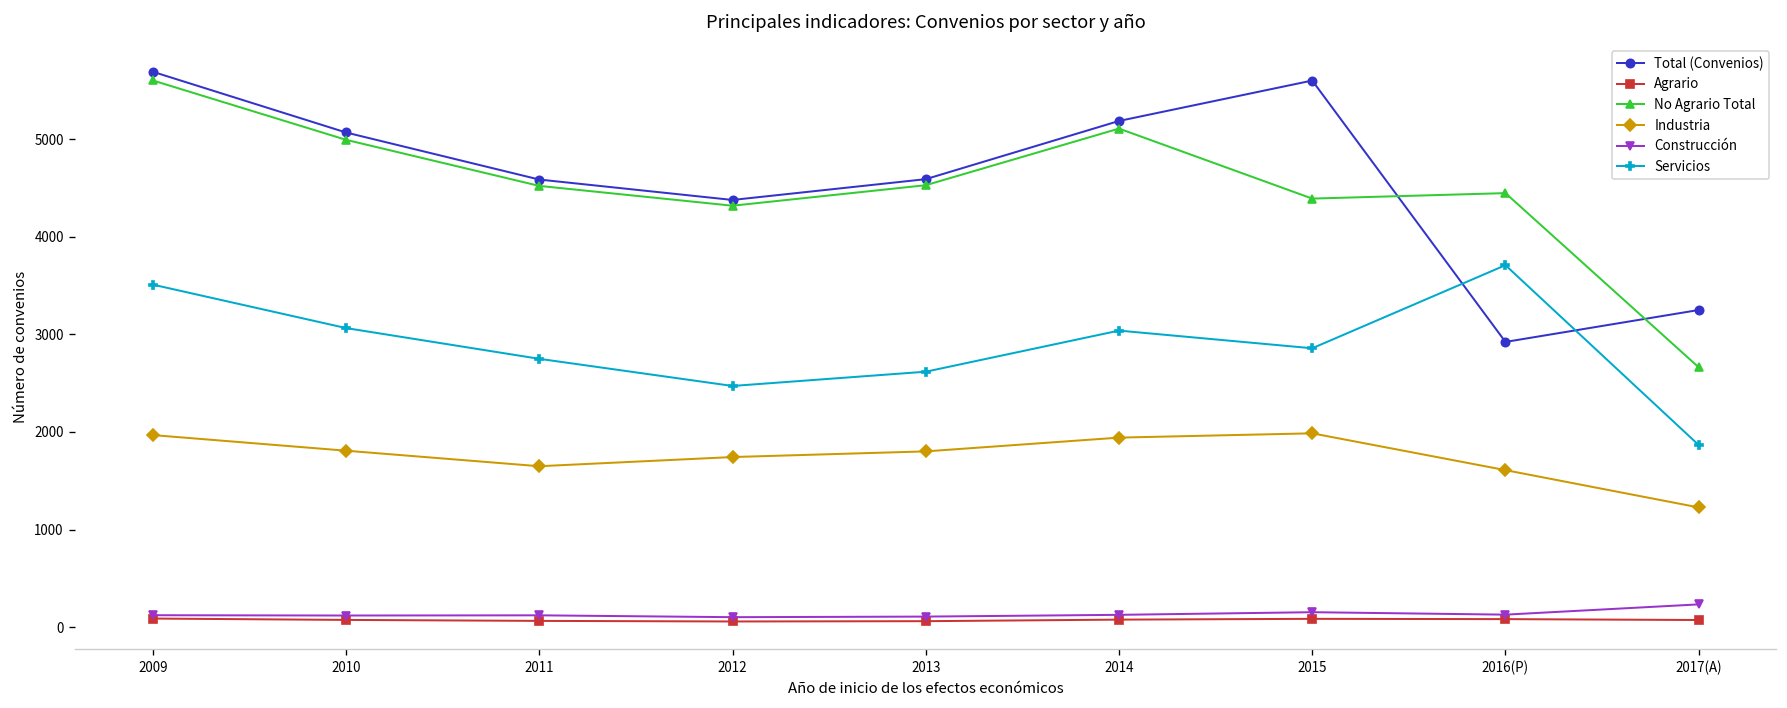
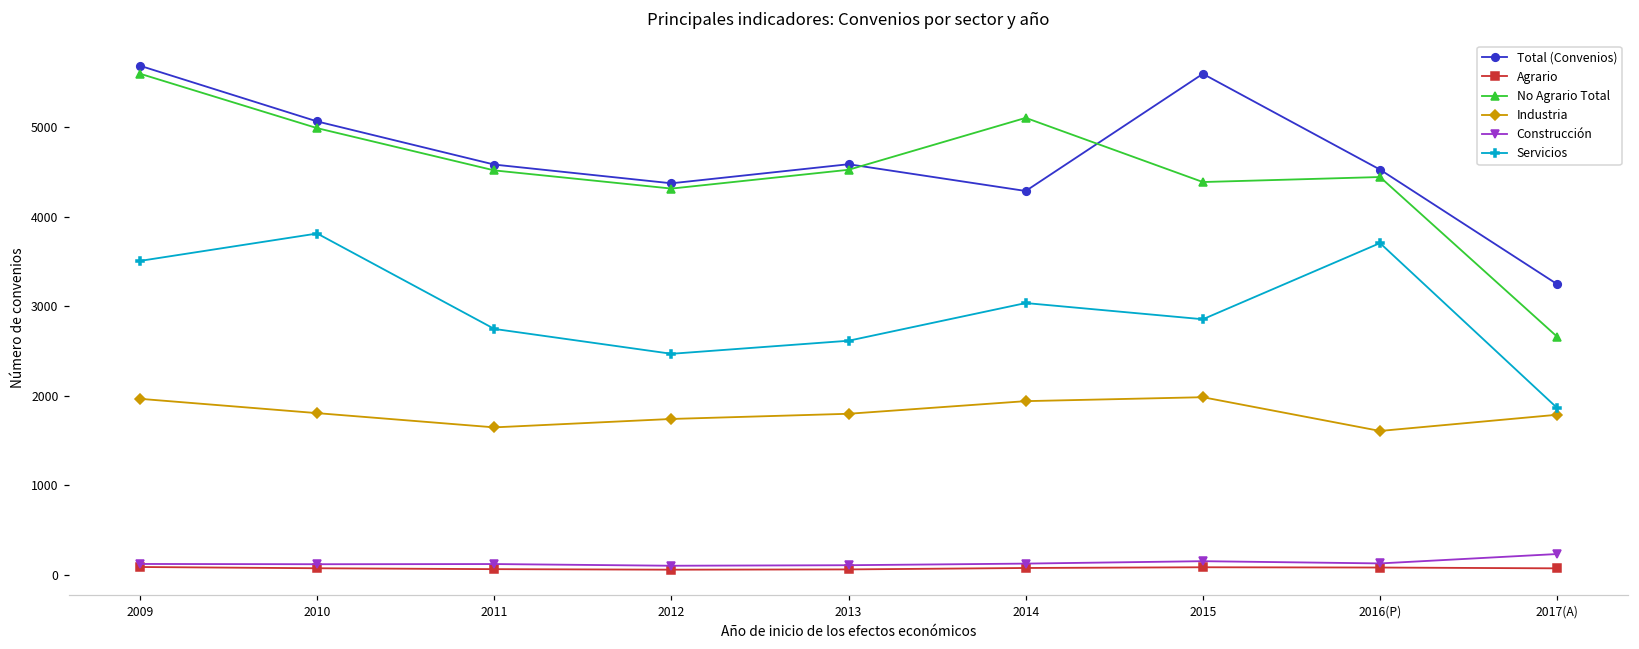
Servicios, 2010: 3100 -> 3800
Total (Convenios), 2014: 5200 -> 4300
Total (Convenios), 2016(P): 2900 -> 4500
Industria, 2017(A): 1200 -> 1800
